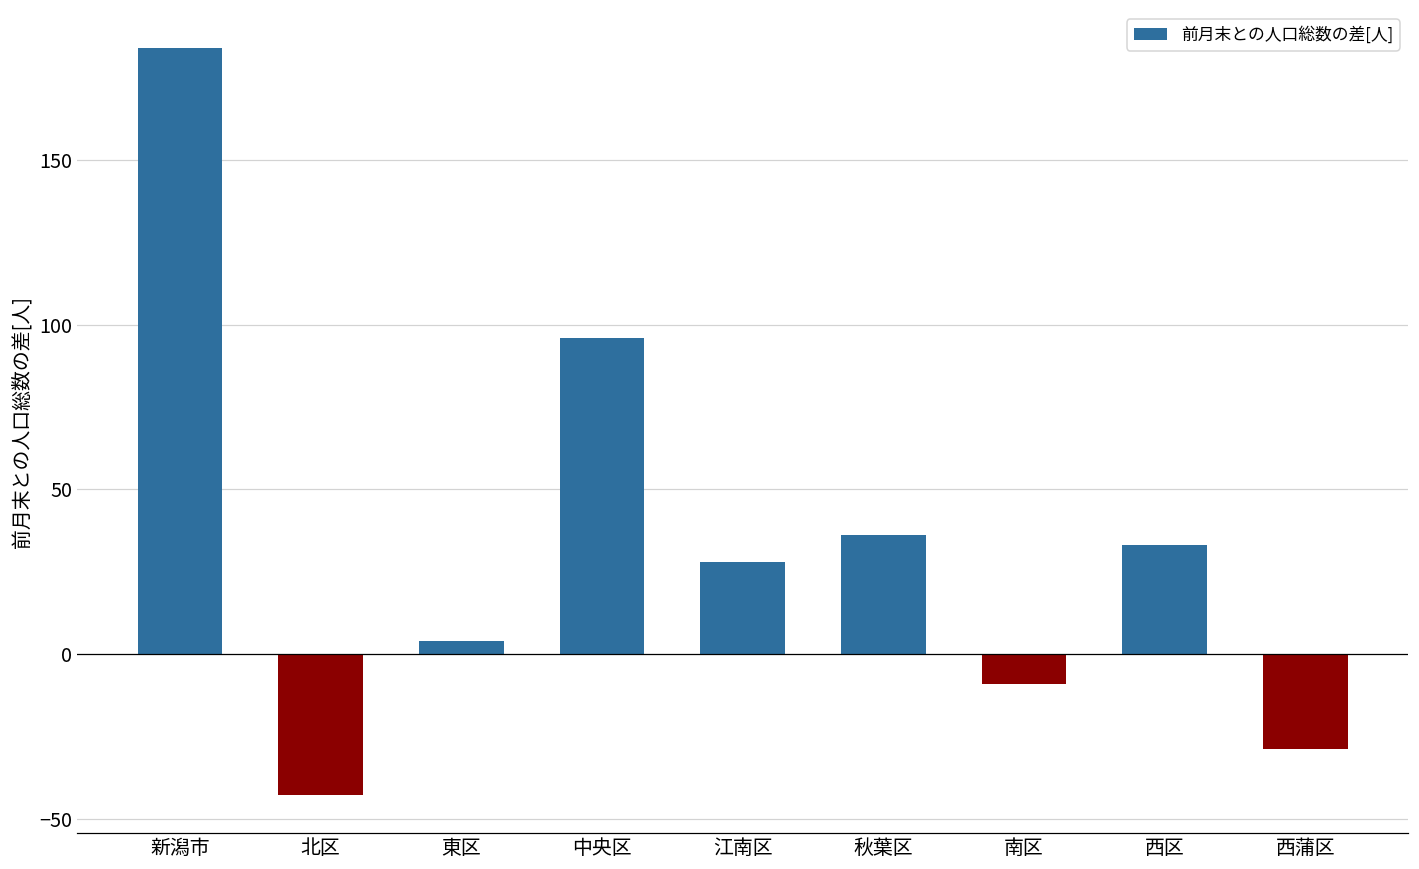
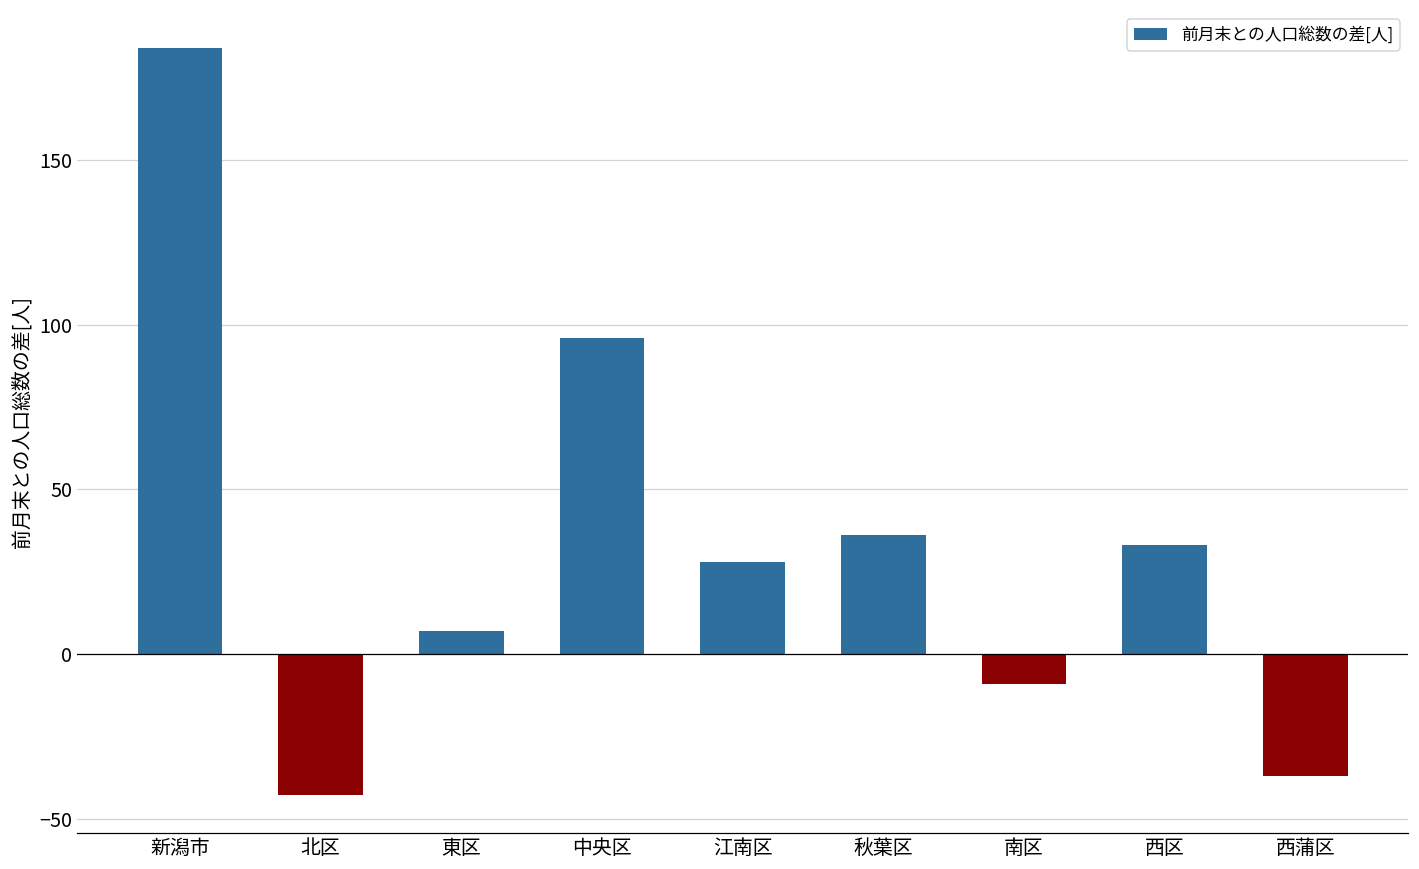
東区: 4 -> 7
西蒲区: -29 -> -37
